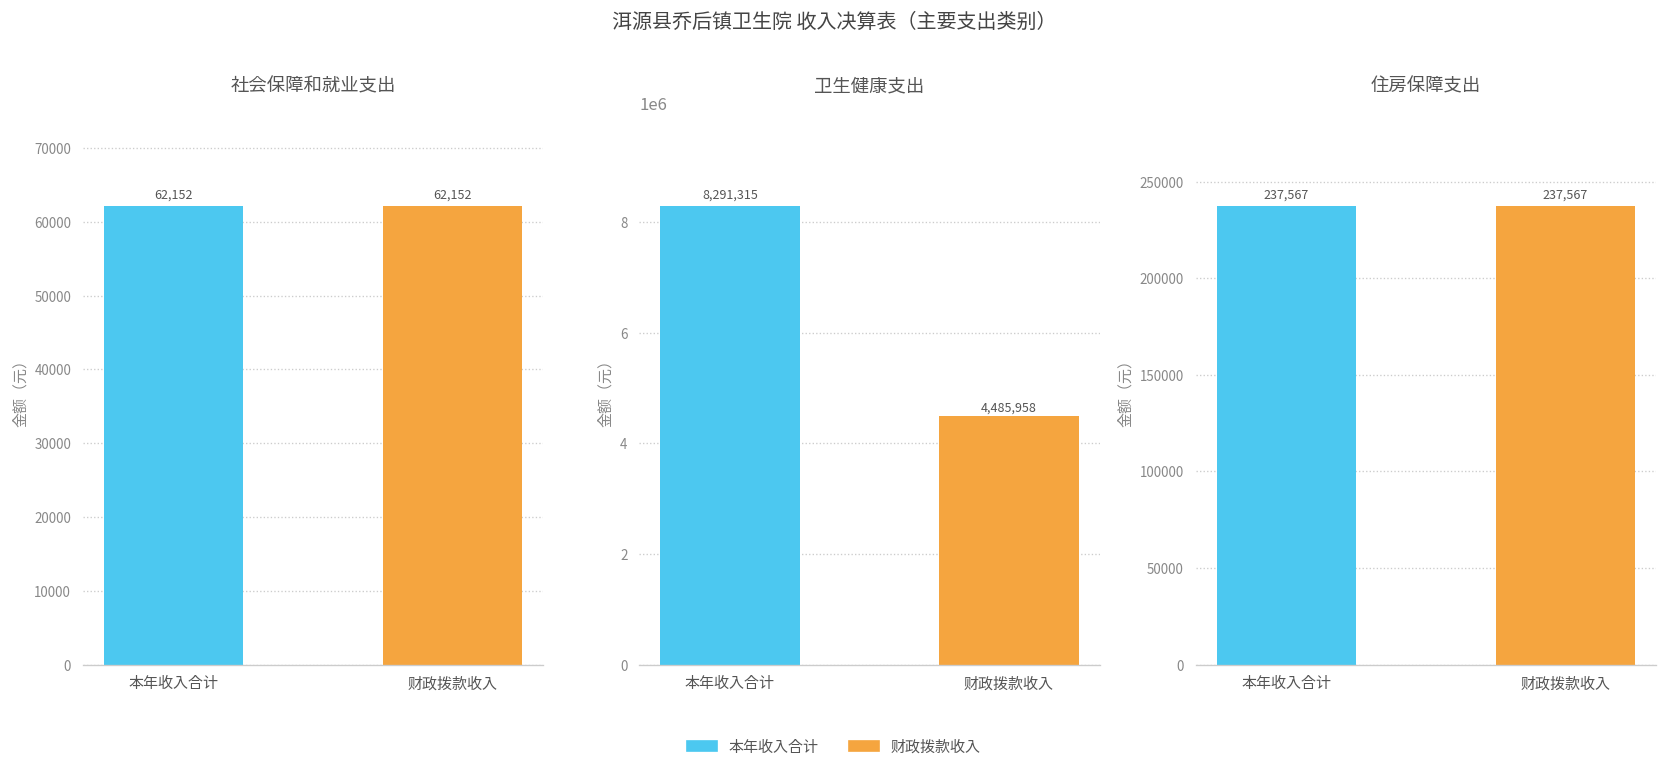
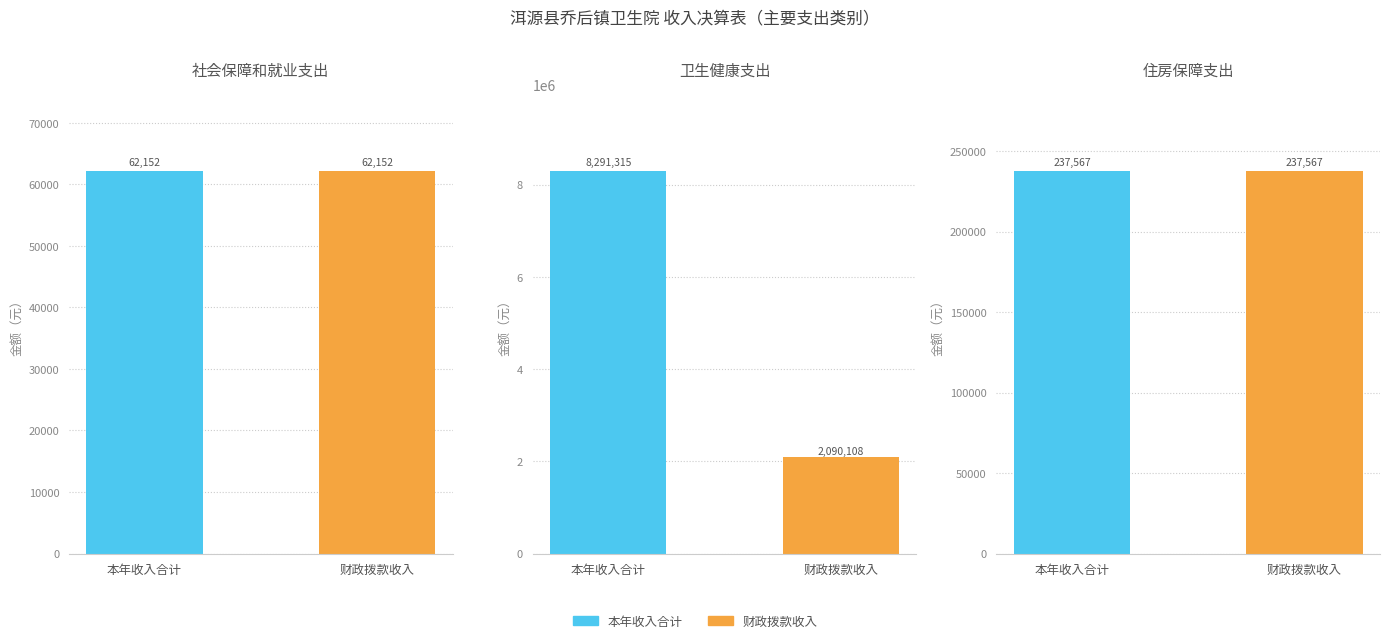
卫生健康支出, 财政拨款收入: 4,485,958 -> 2,090,108
